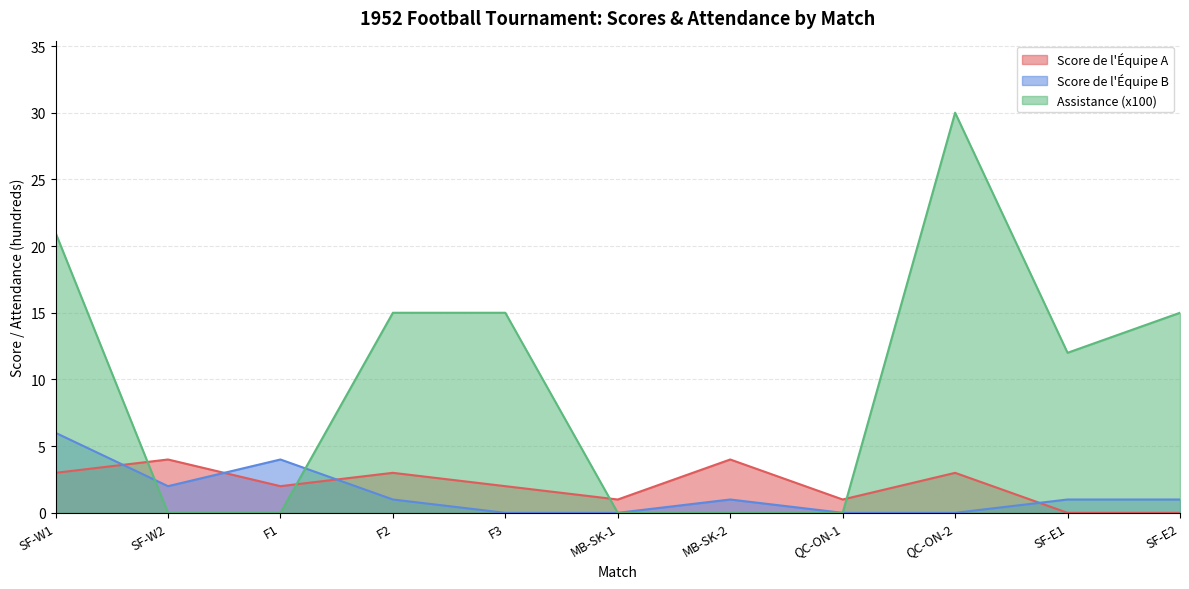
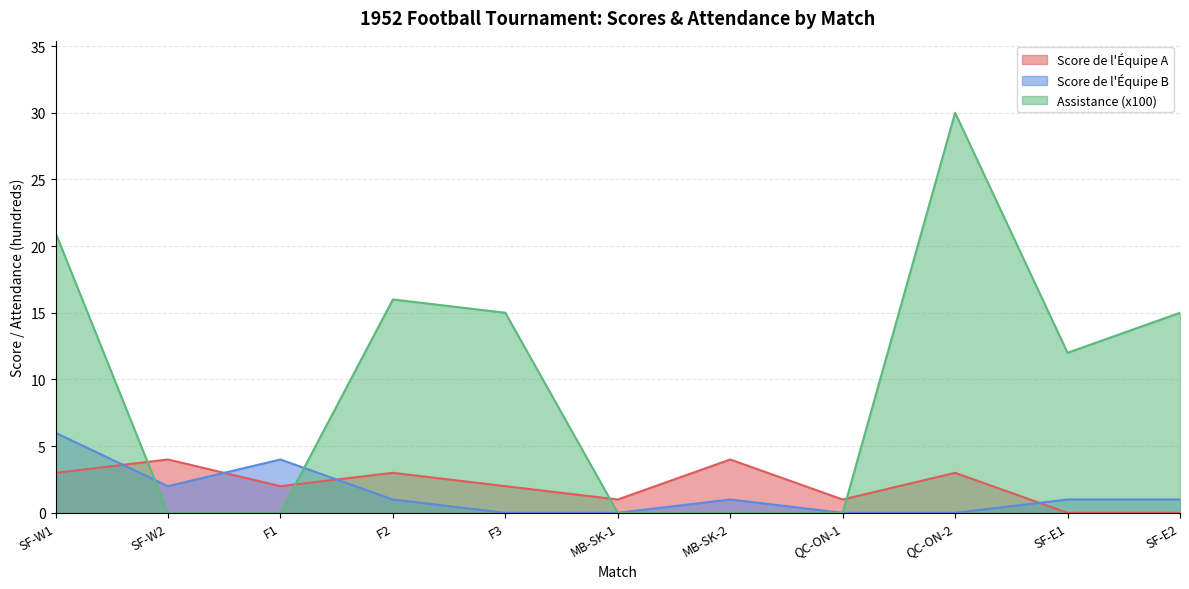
Assistance (x100), F2: 15 -> 16
